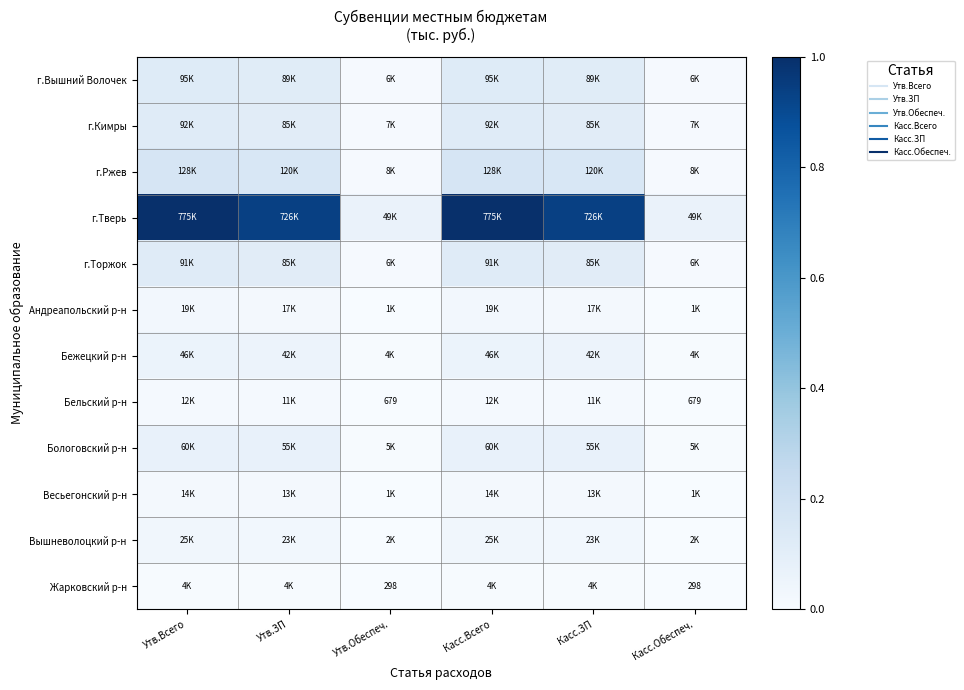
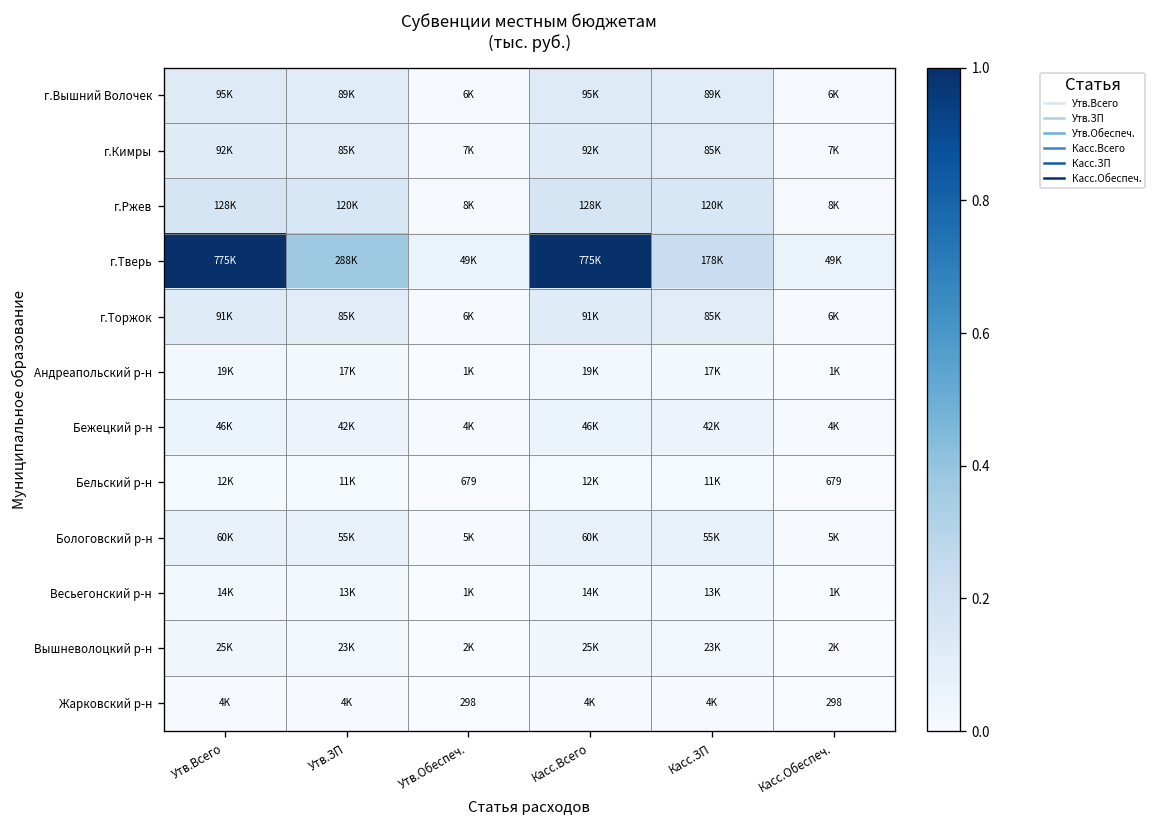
г.Тверь, Утв.ЗП: 726K -> 288K
г.Тверь, Касс.ЗП: 726K -> 178K
